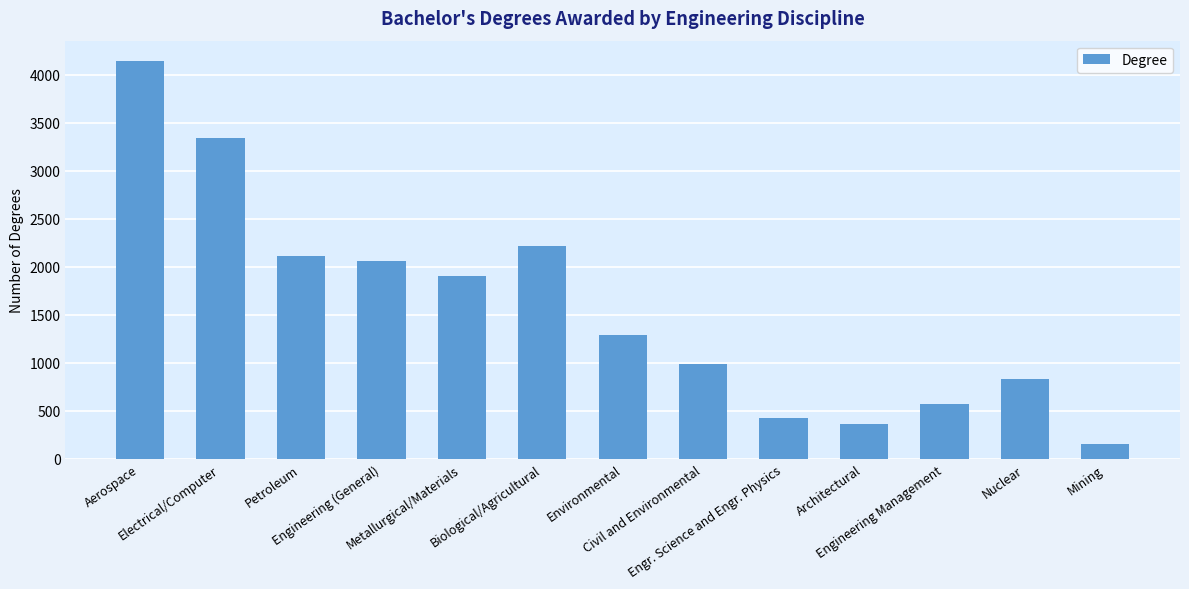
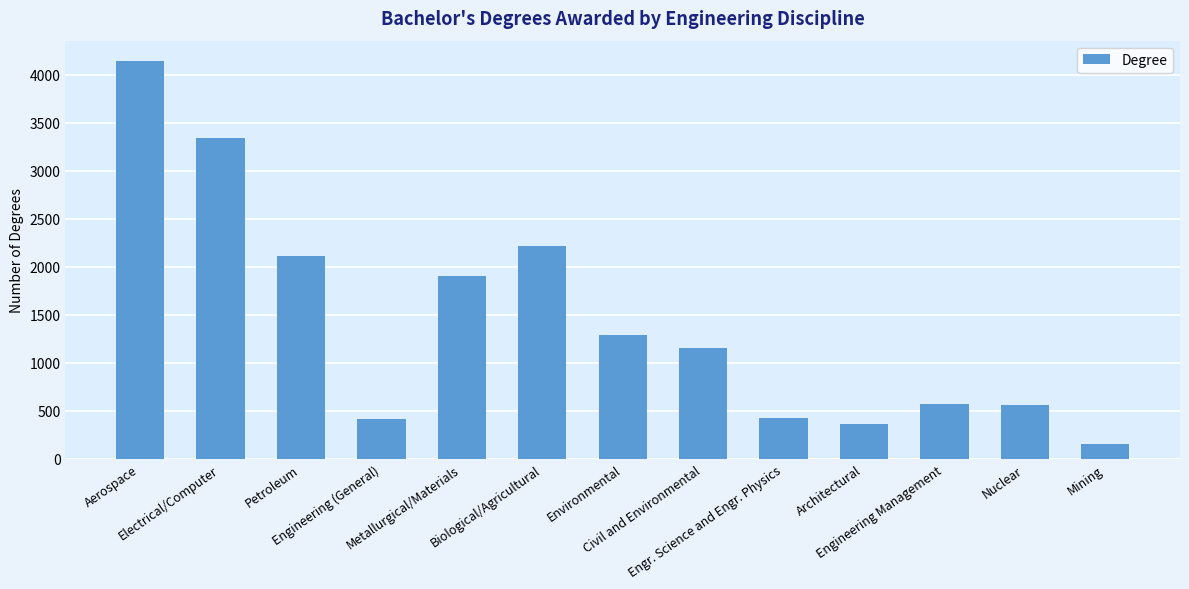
Engineering (General): 2100 -> 400
Civil and Environmental: 1000 -> 1200
Nuclear: 800 -> 600
